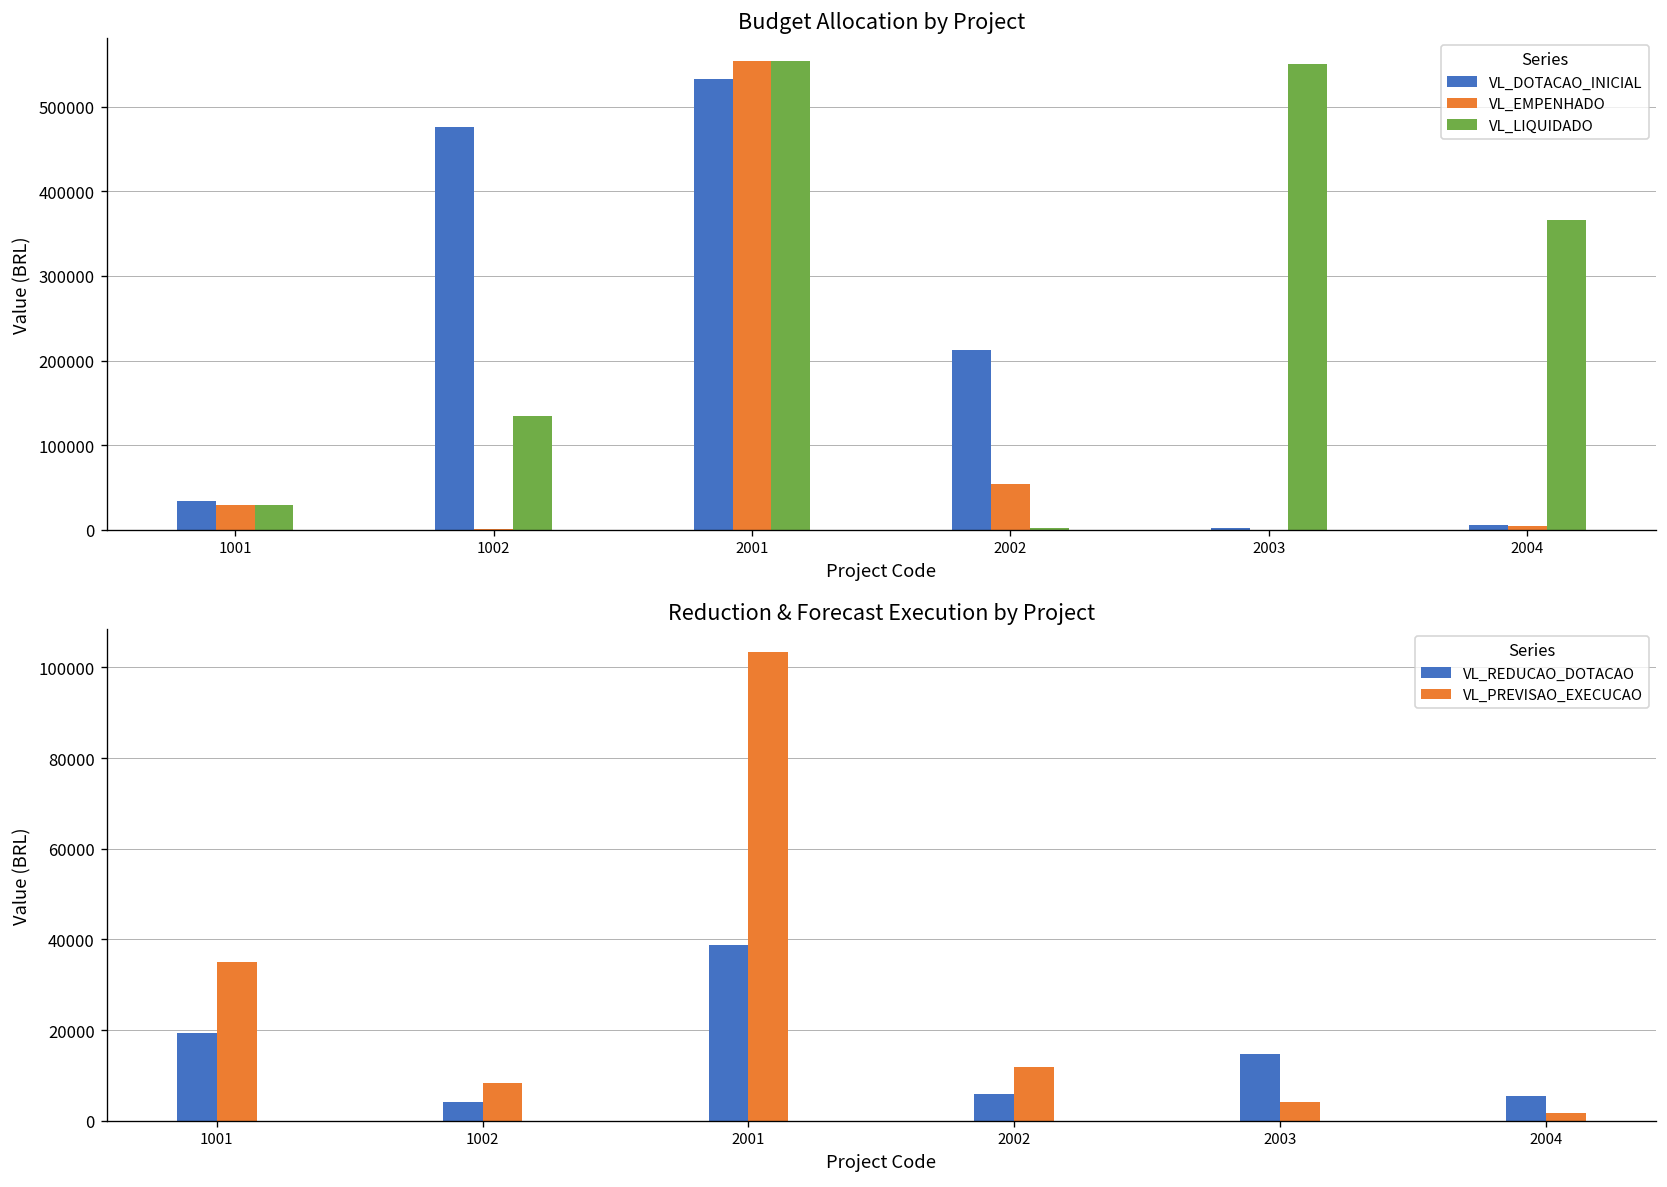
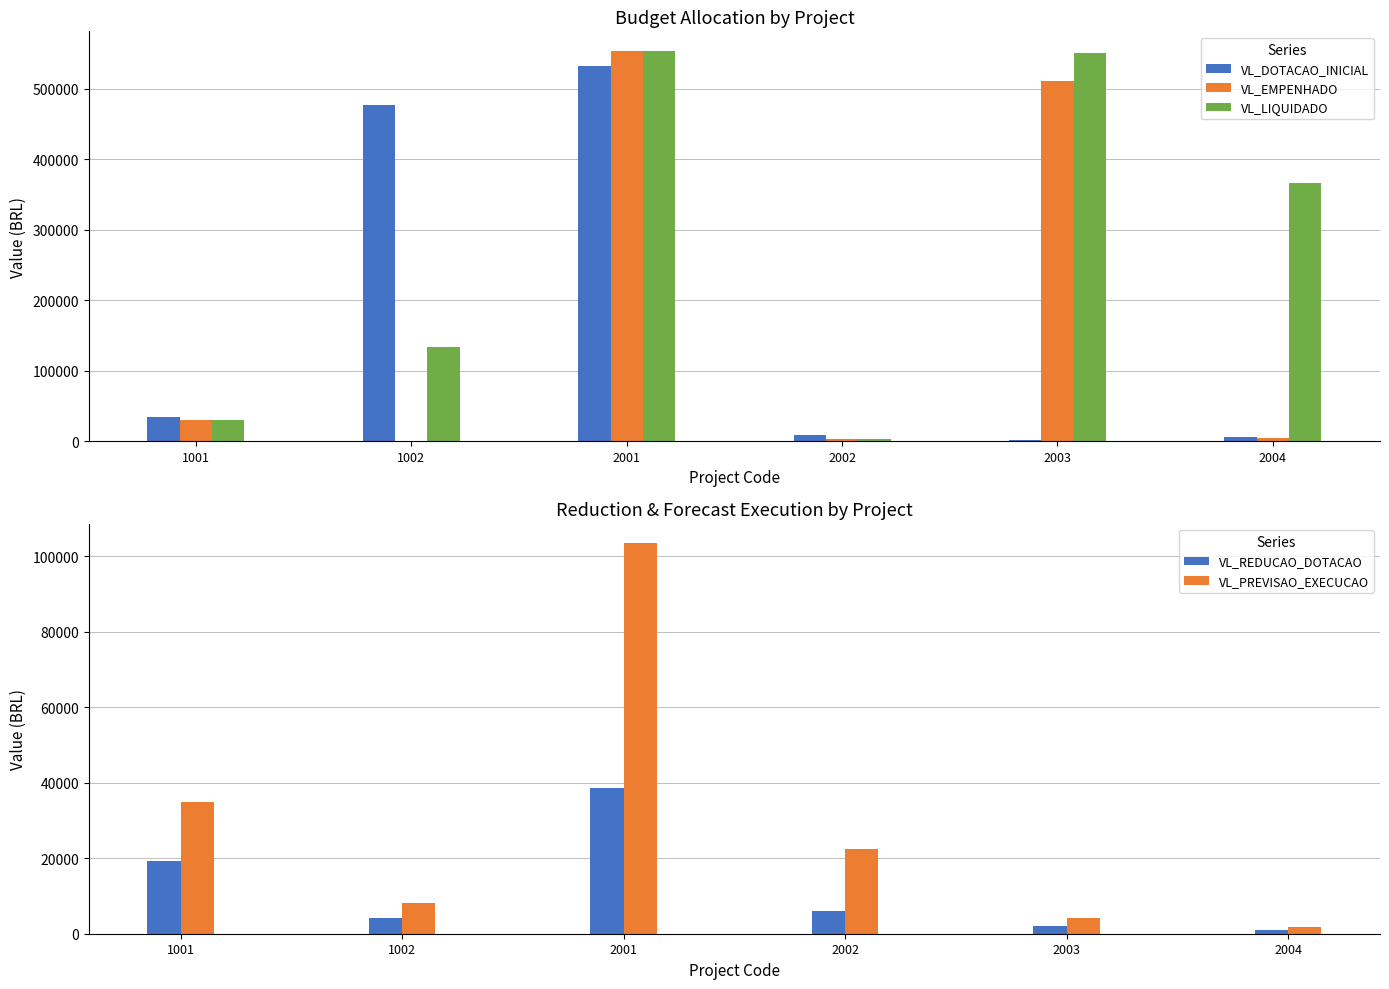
Budget Allocation by Project, VL_DOTACAO_INICIAL, 2002: 210000 -> 10000
Budget Allocation by Project, VL_EMPENHADO, 2002: 50000 -> 0
Budget Allocation by Project, VL_EMPENHADO, 2003: 0 -> 510000
Reduction & Forecast Execution by Project, VL_PREVISAO_EXECUCAO, 2002: 12000 -> 22000
Reduction & Forecast Execution by Project, VL_REDUCAO_DOTACAO, 2003: 15000 -> 2000
Reduction & Forecast Execution by Project, VL_REDUCAO_DOTACAO, 2004: 5000 -> 1000
